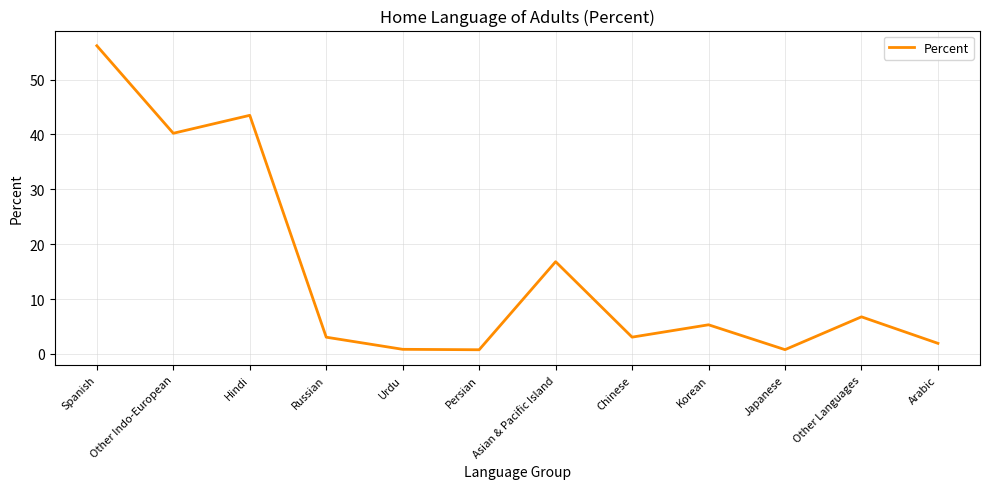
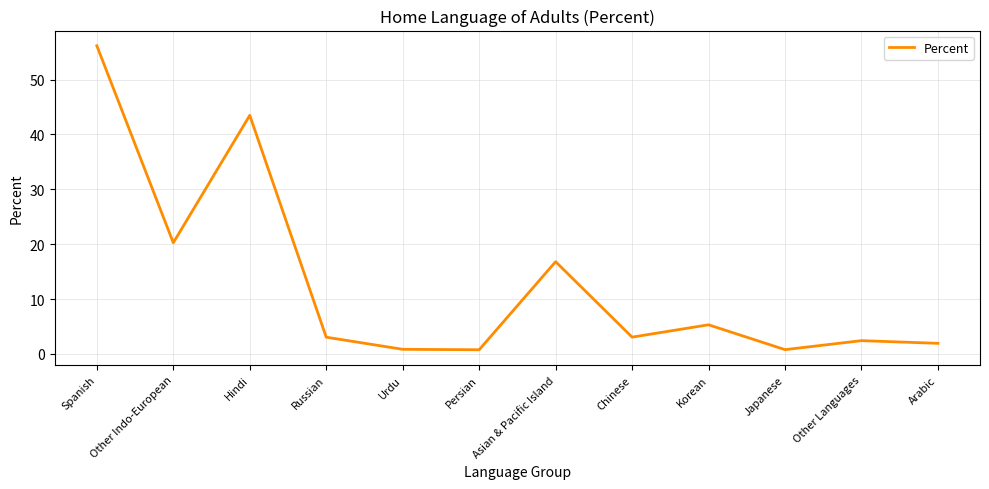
Other Indo-European: 40 -> 20
Other Languages: 7 -> 2
